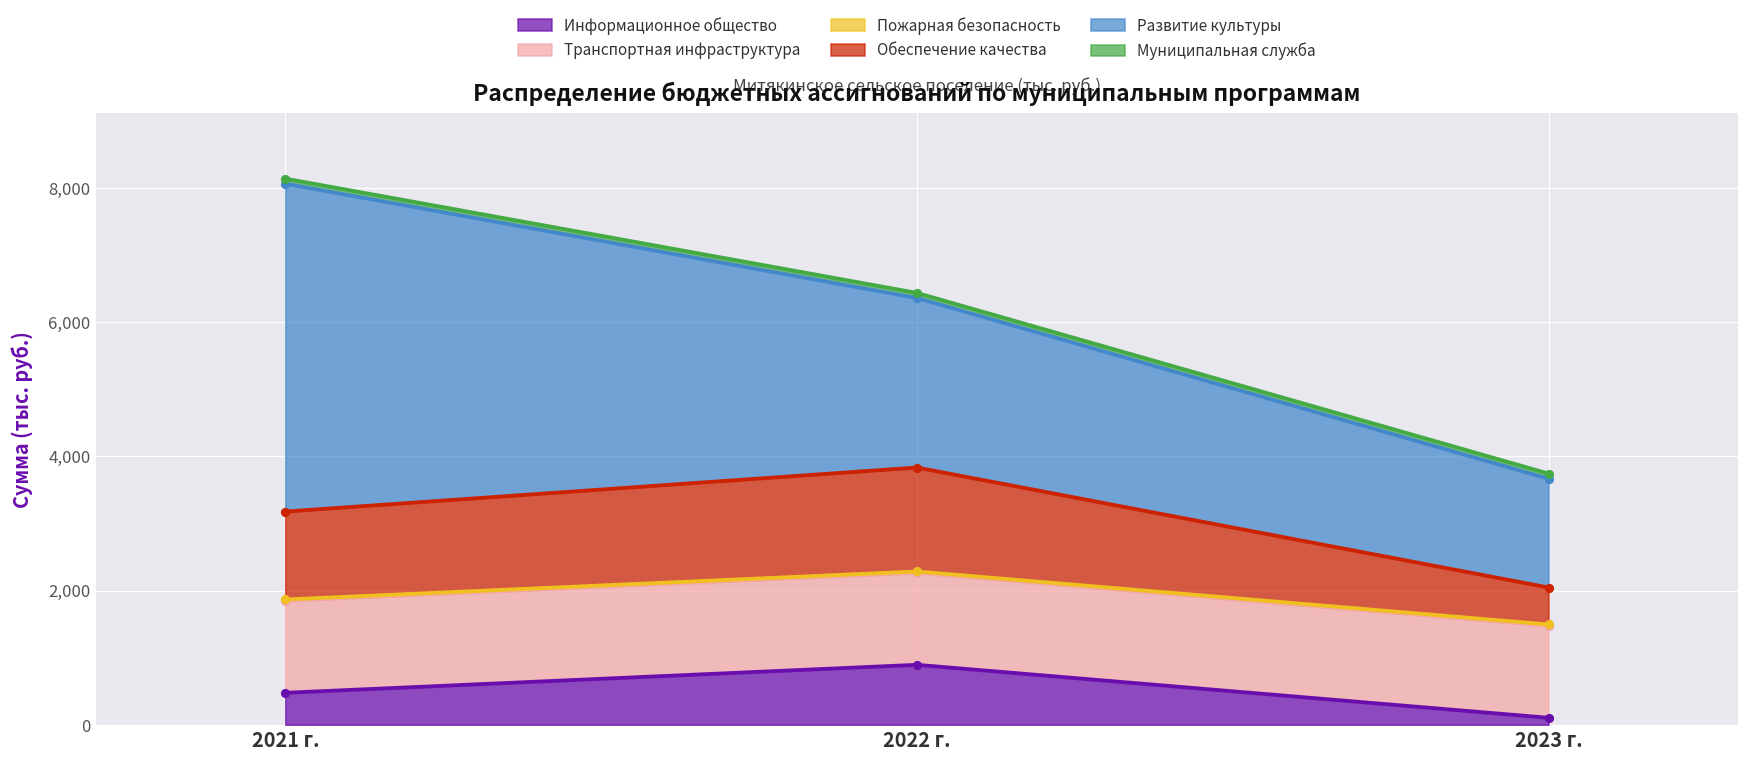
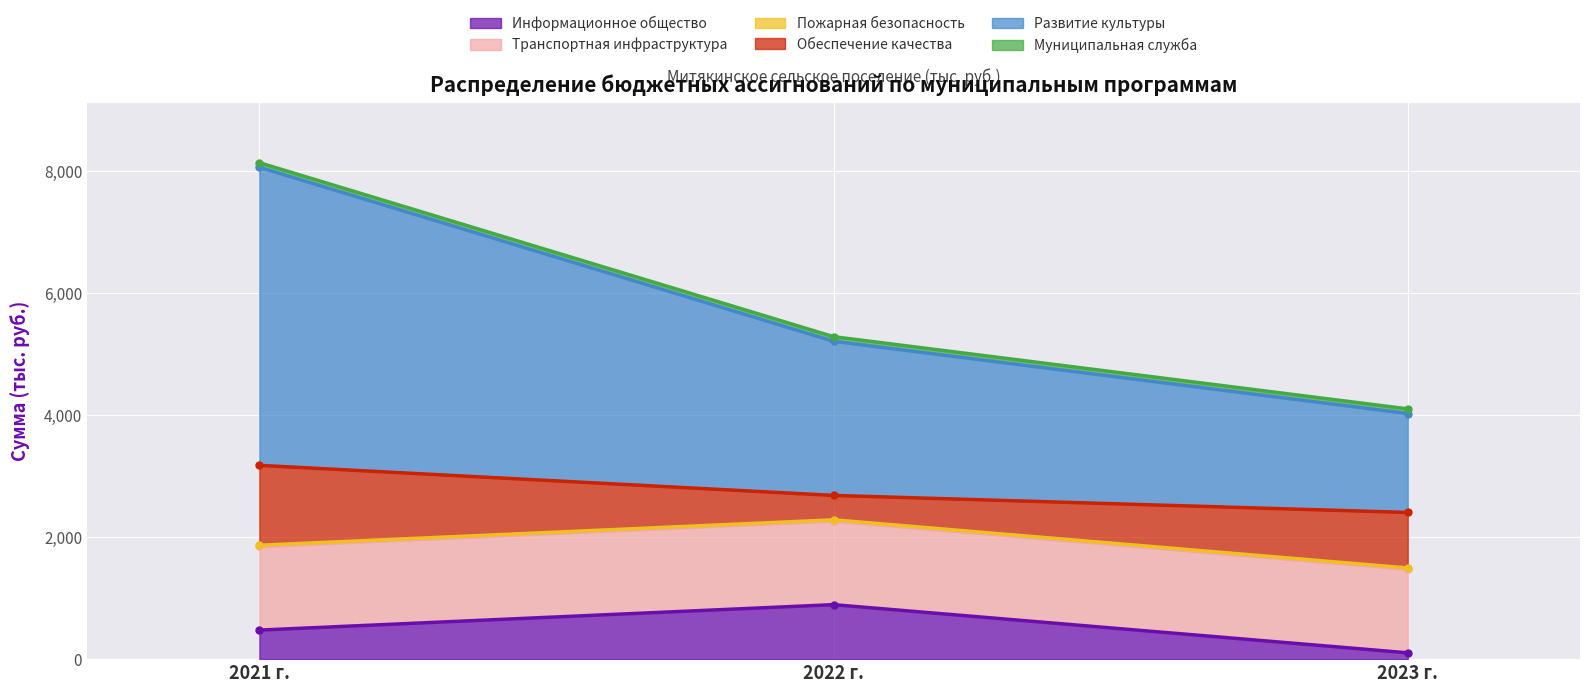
Обеспечение качества, 2022 г.: 1,500 -> 400
Обеспечение качества, 2023 г.: 600 -> 900
